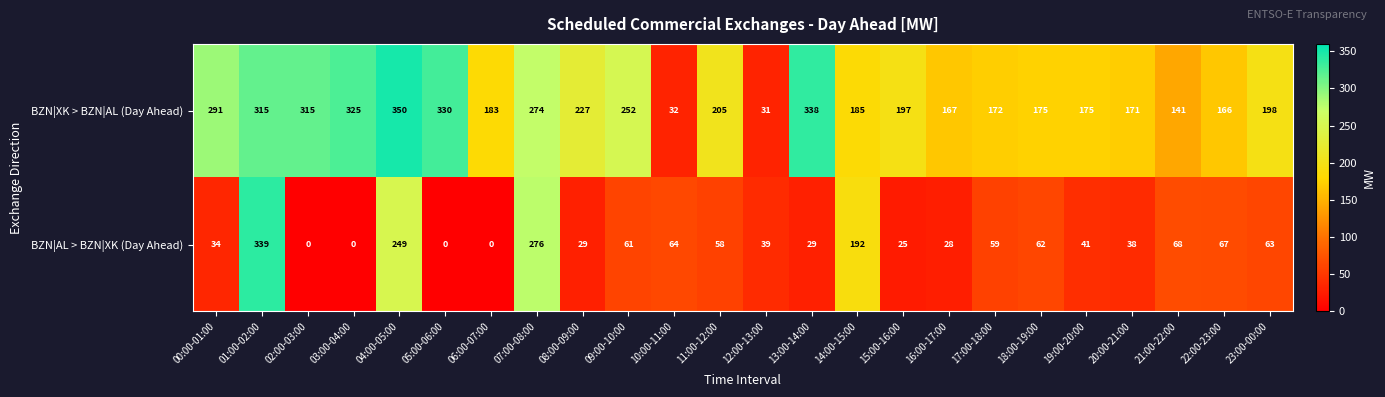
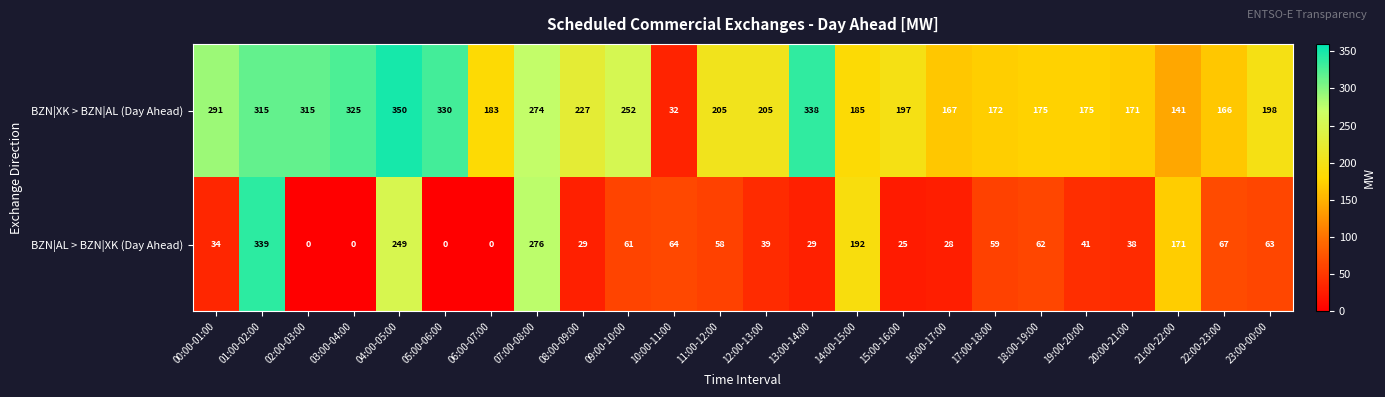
BZN|XK > BZN|AL (Day Ahead), 12:00-13:00: 31 -> 205
BZN|AL > BZN|XK (Day Ahead), 21:00-22:00: 68 -> 171
